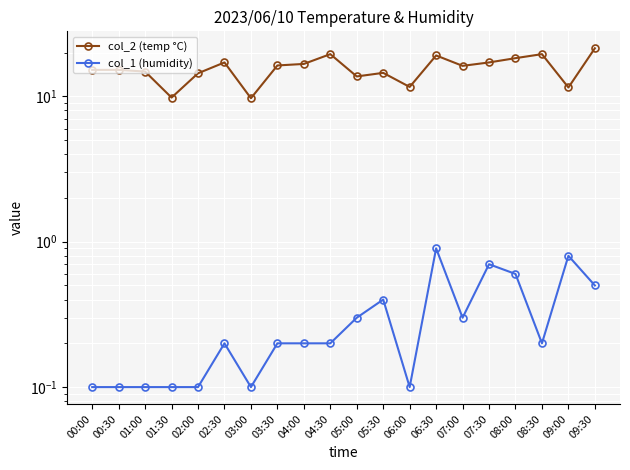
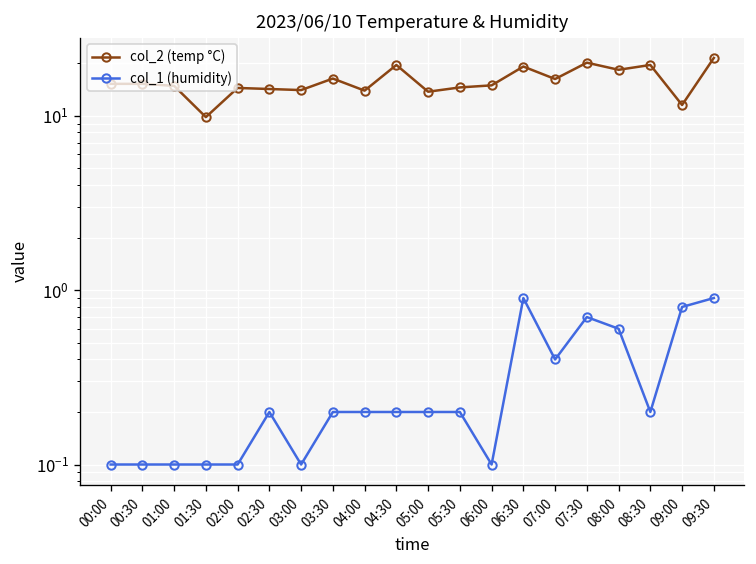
col_2 (temp °C), 02:30: 17 -> 14
col_2 (temp °C), 03:00: 10 -> 14
col_2 (temp °C), 04:00: 17 -> 14
col_1 (humidity), 05:00: 0.3 -> 0.2
col_1 (humidity), 05:30: 0.4 -> 0.2
col_2 (temp °C), 06:00: 12 -> 15
col_1 (humidity), 07:00: 0.3 -> 0.4
col_2 (temp °C), 07:30: 17 -> 20
col_1 (humidity), 09:30: 0.5 -> 0.9
